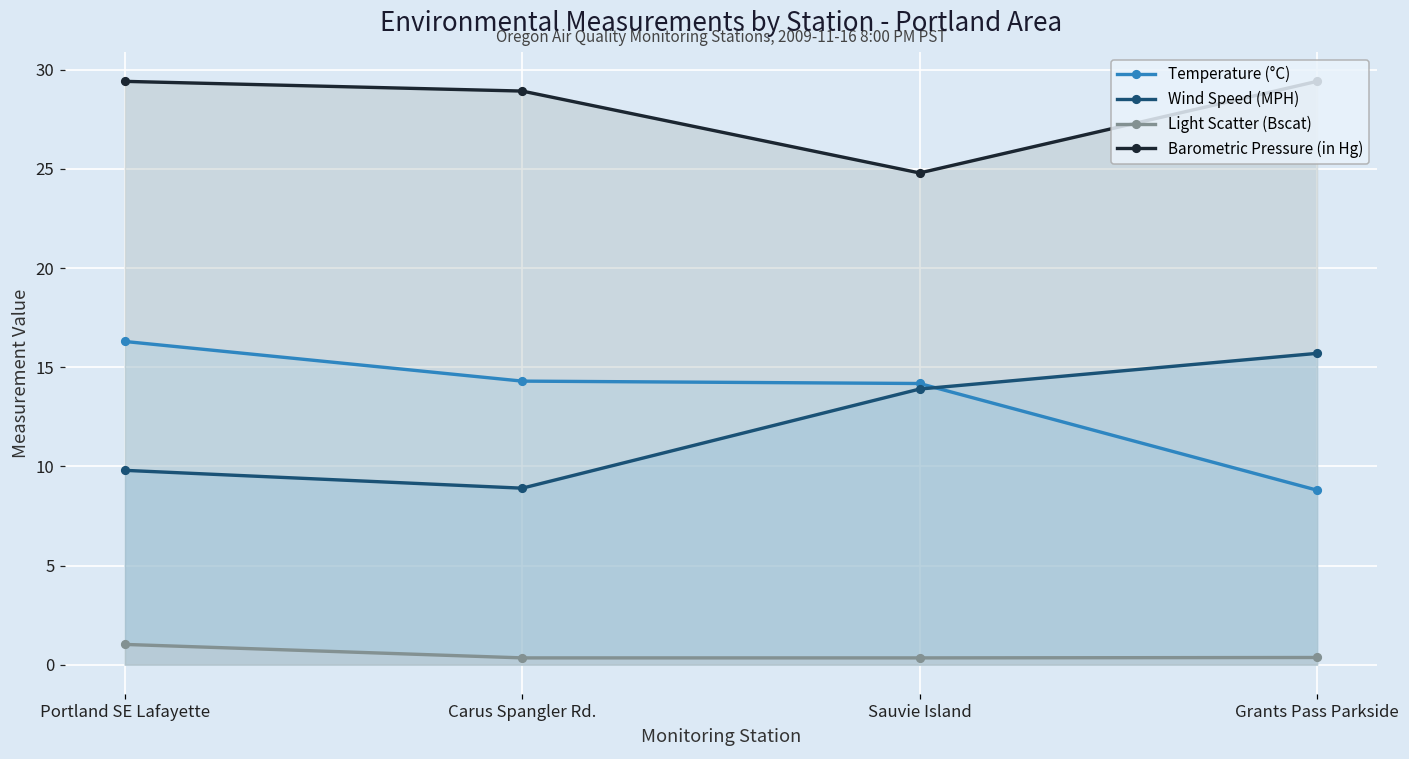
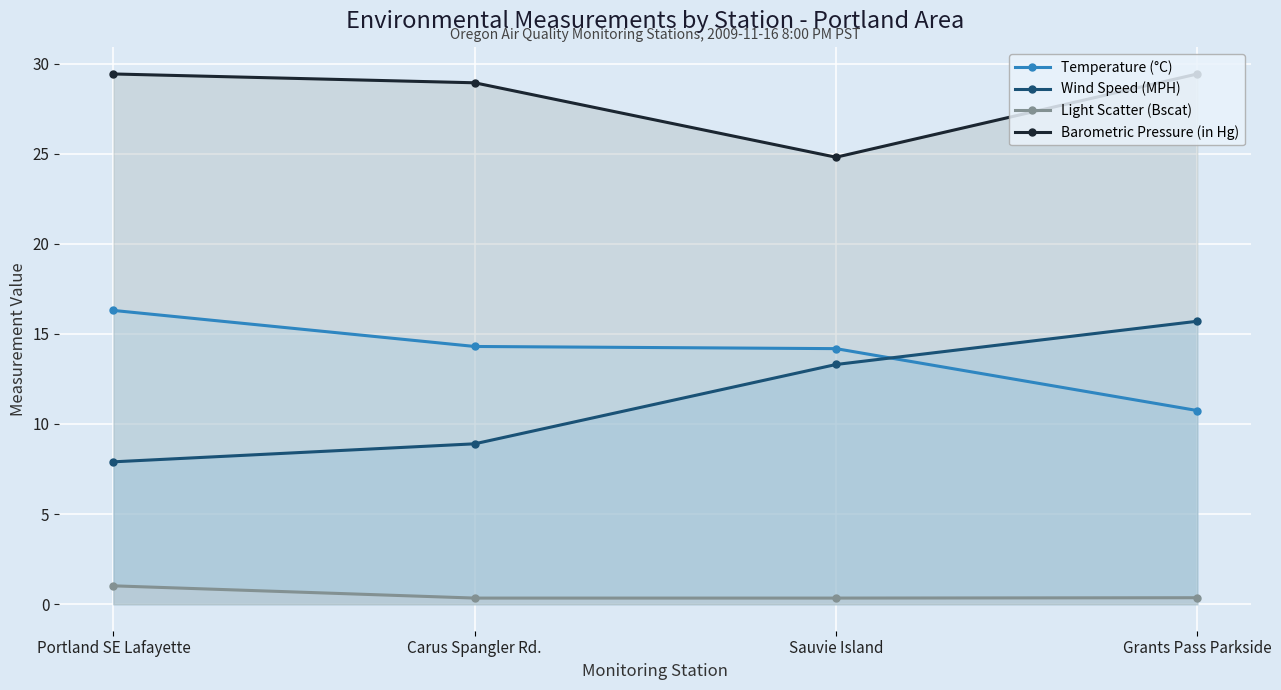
Wind Speed (MPH), Portland SE Lafayette: 9.8 -> 7.9
Wind Speed (MPH), Sauvie Island: 13.9 -> 13.3
Temperature (°C), Grants Pass Parkside: 8.8 -> 10.7
